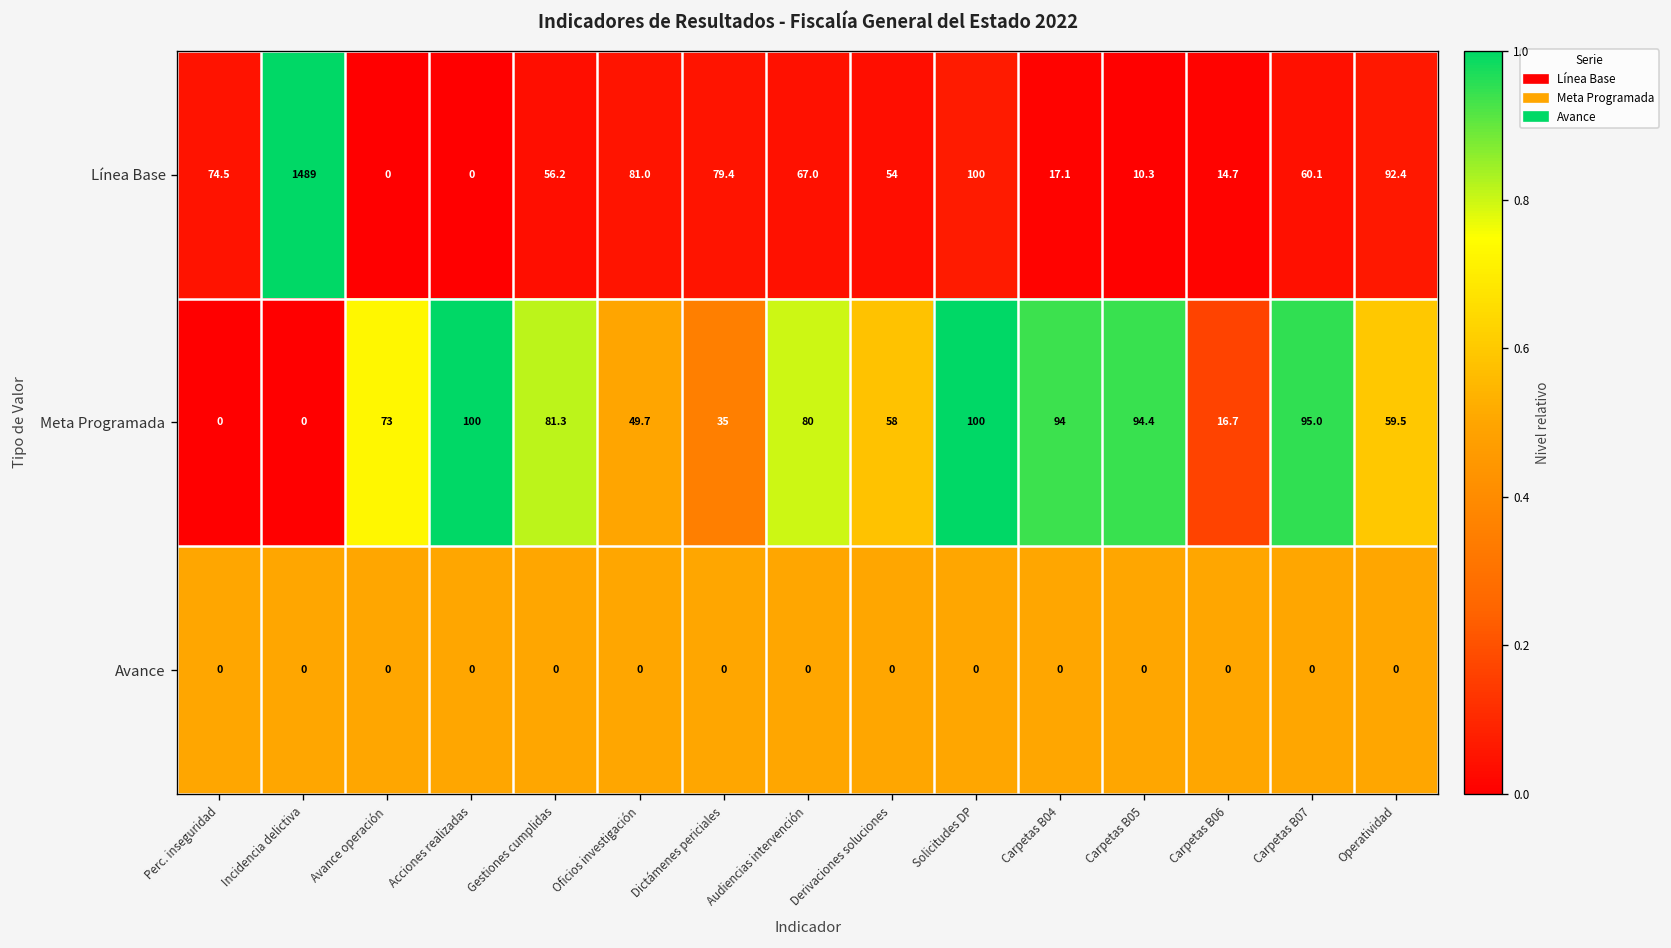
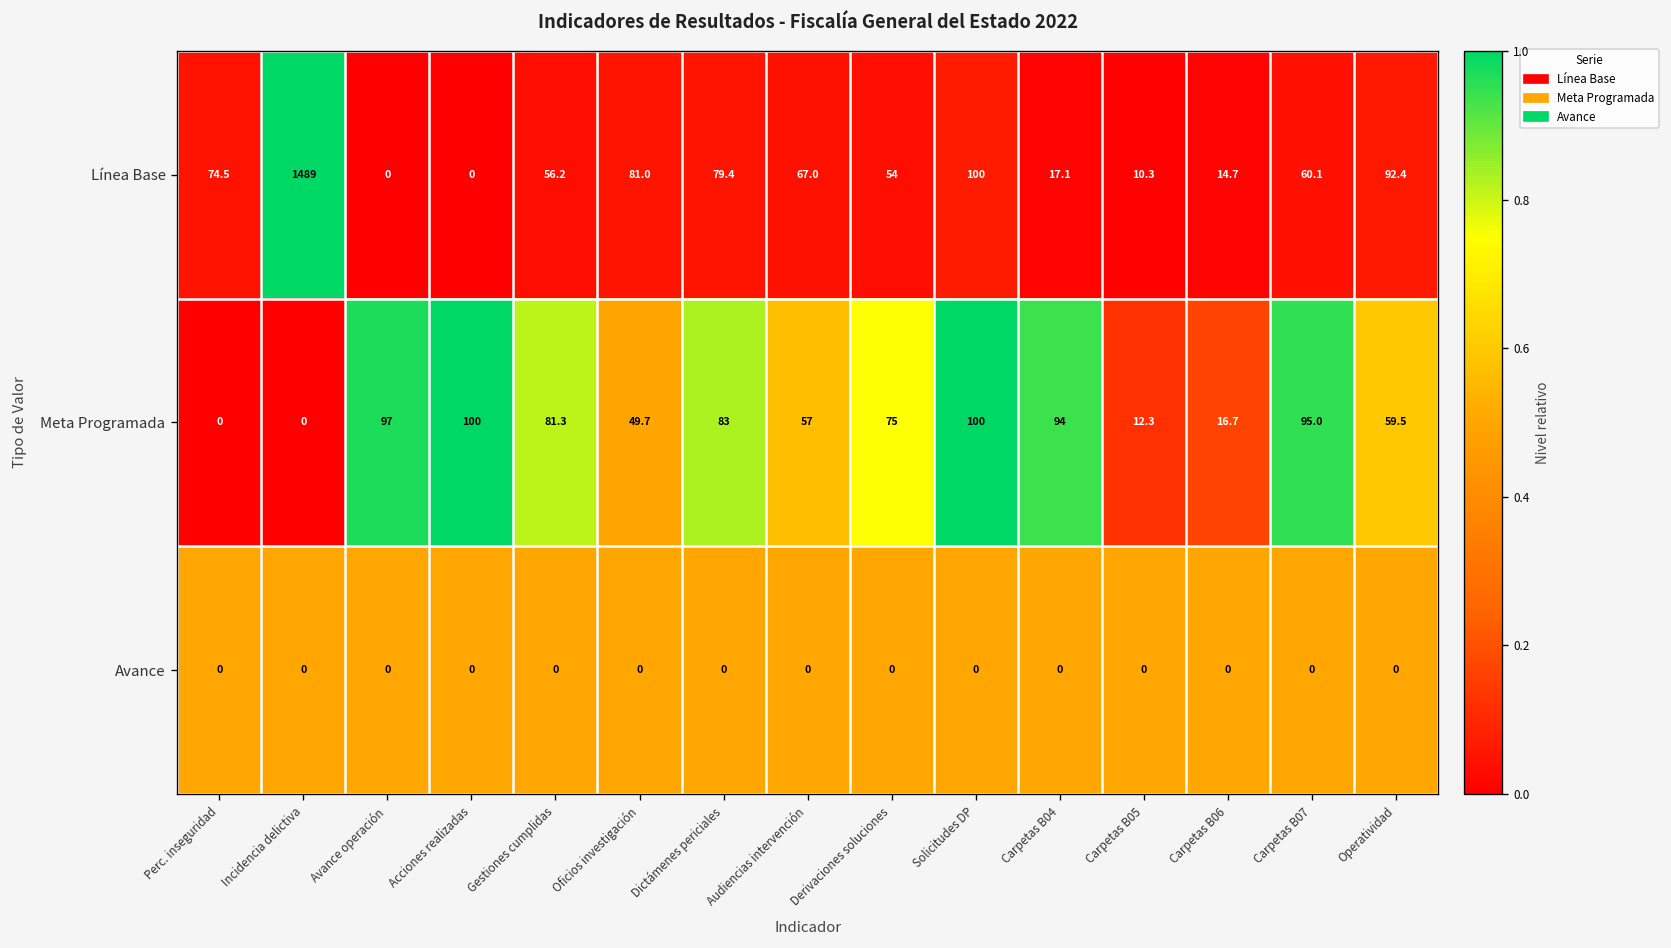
Meta Programada, Avance operación: 73 -> 97
Meta Programada, Dictámenes periciales: 35 -> 83
Meta Programada, Audiencias intervención: 80 -> 57
Meta Programada, Derivaciones soluciones: 58 -> 75
Meta Programada, Carpetas B05: 94.4 -> 12.3
